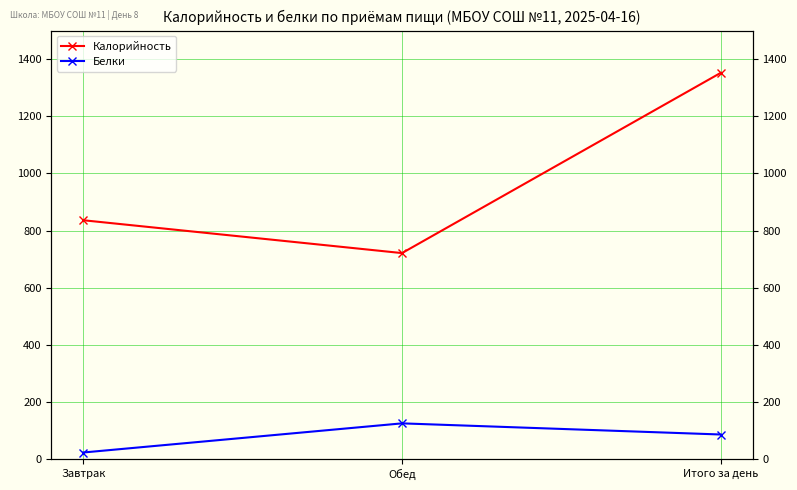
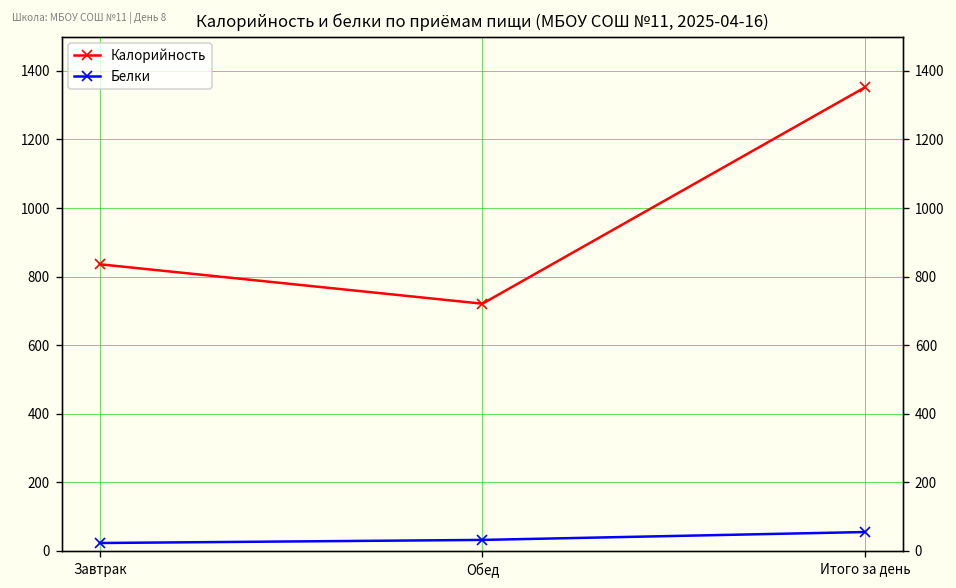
Белки, Обед: 130 -> 30
Белки, Итого за день: 90 -> 60
